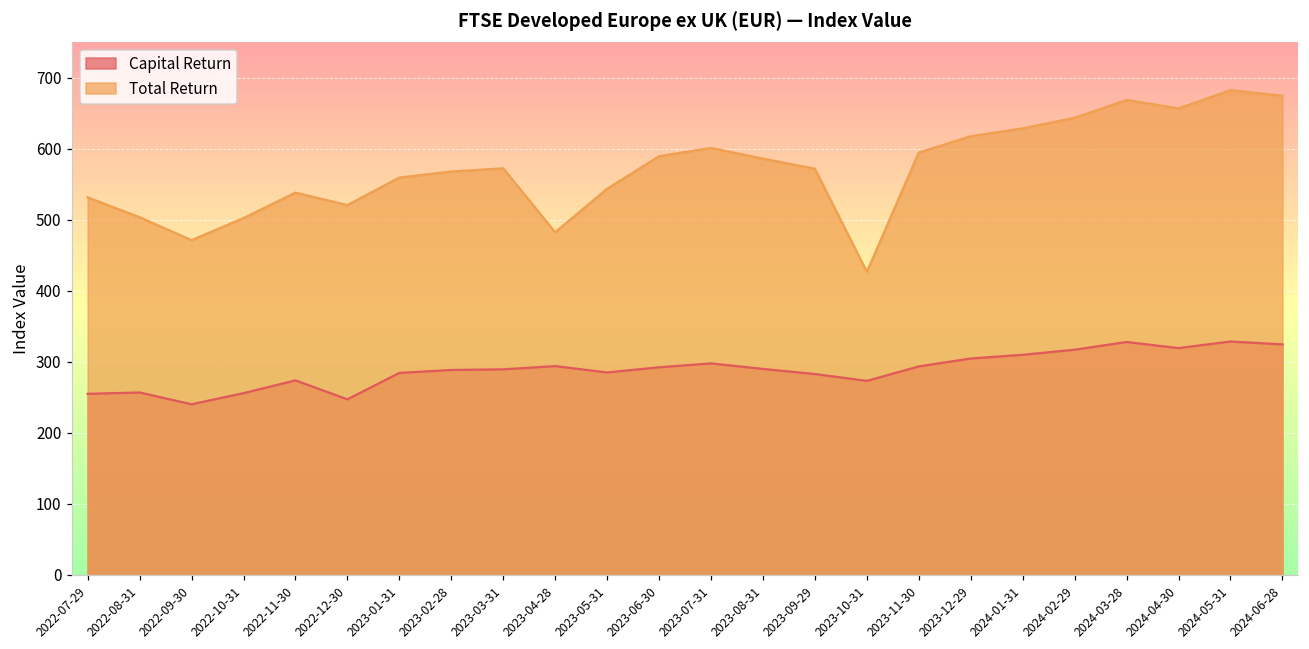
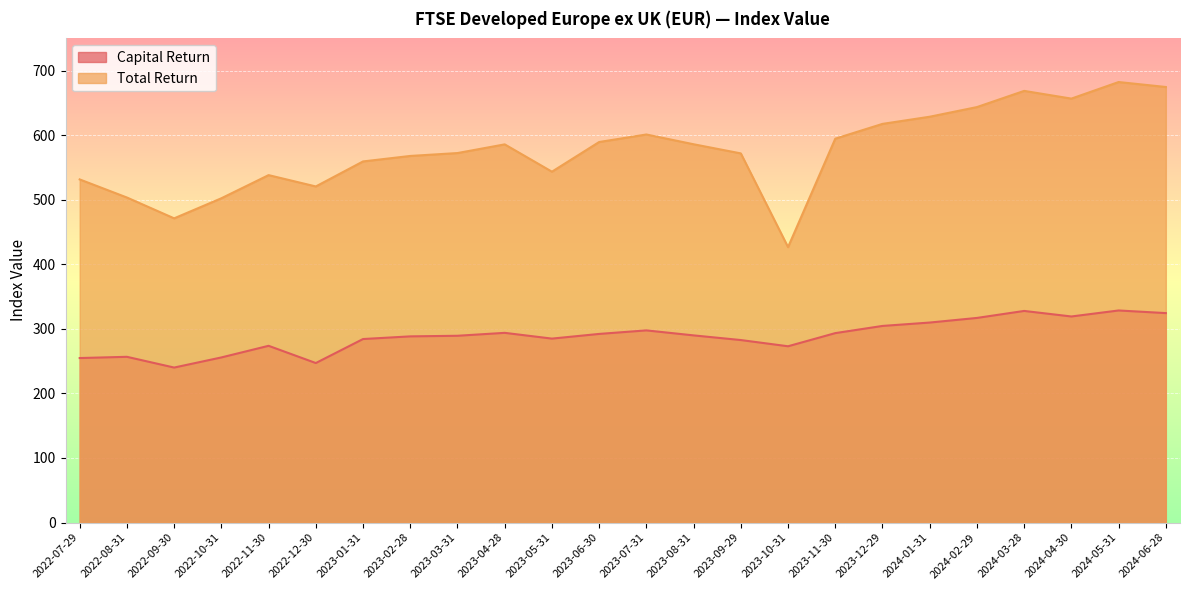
Total Return, 2023-04-28: 480 -> 590
